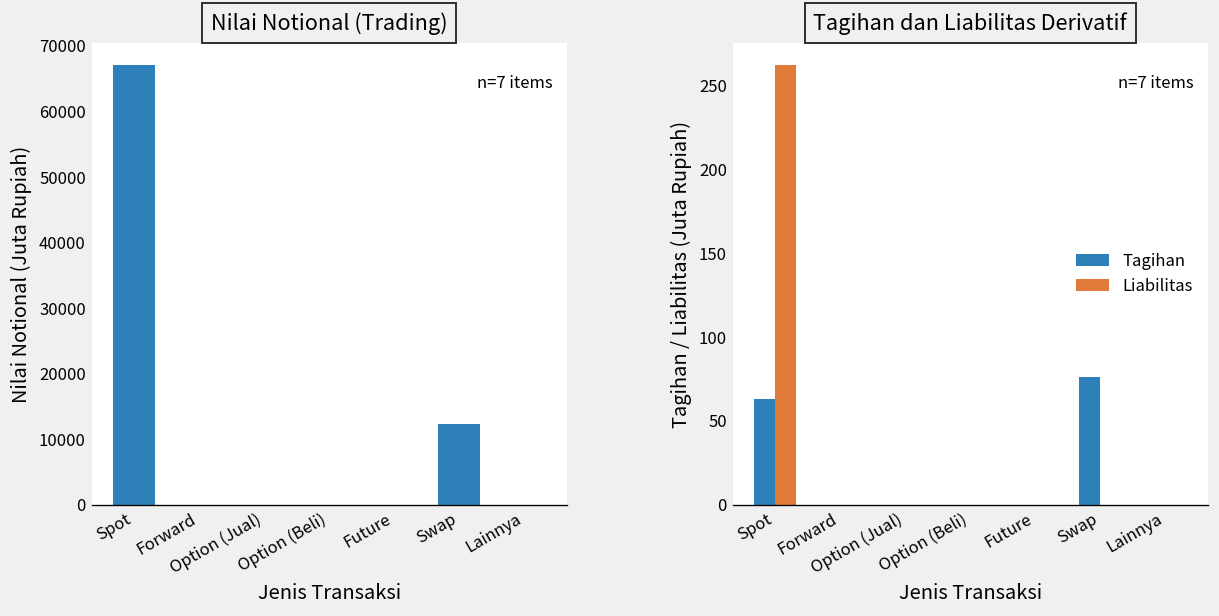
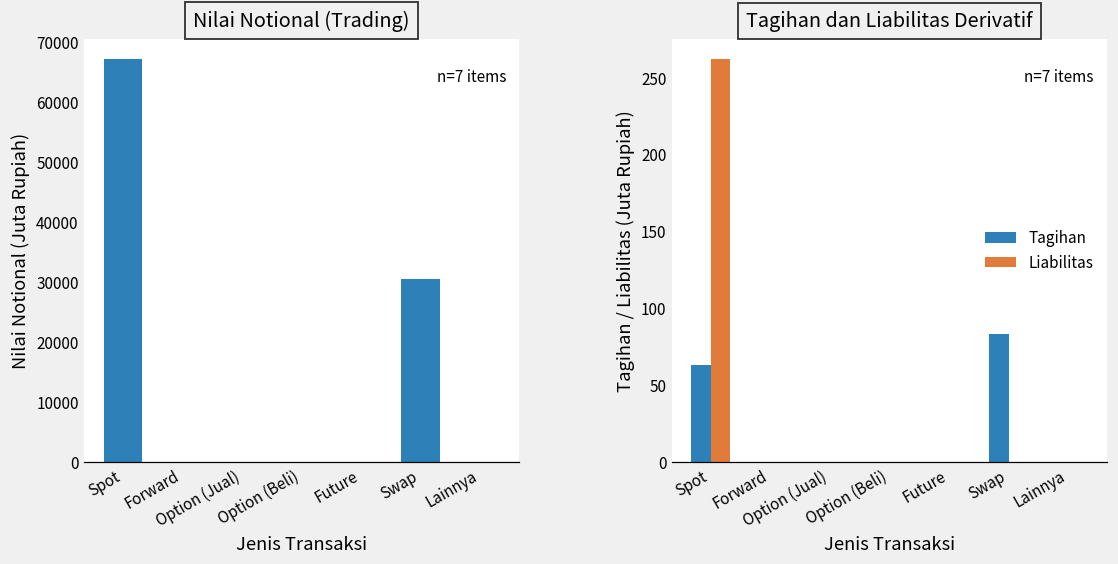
Nilai Notional (Trading), Swap: 12000 -> 31000
Tagihan dan Liabilitas Derivatif, Tagihan, Swap: 76 -> 83
